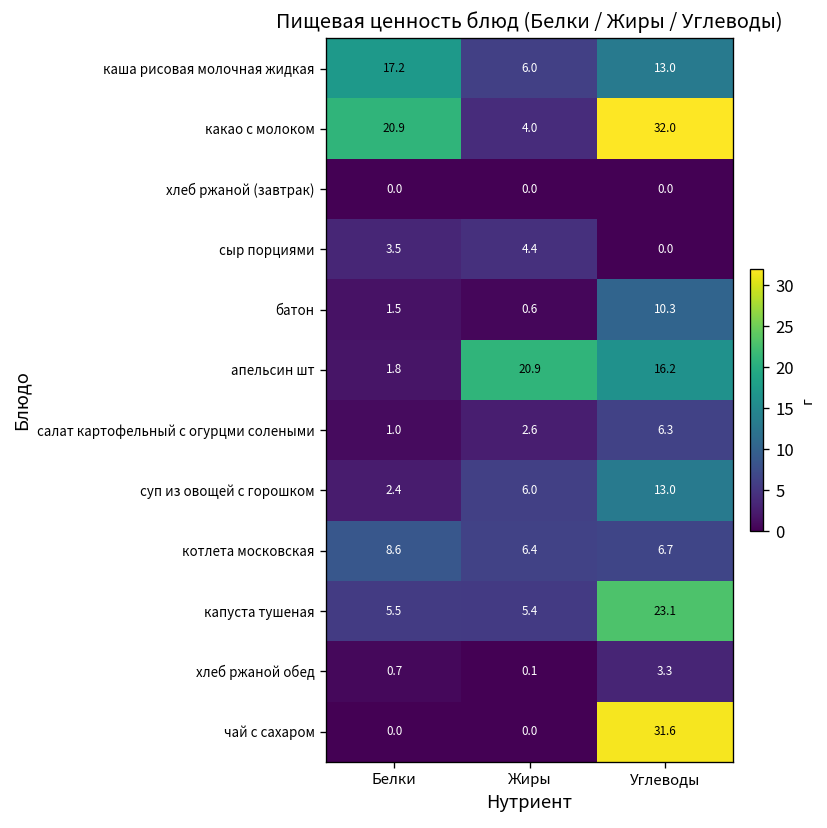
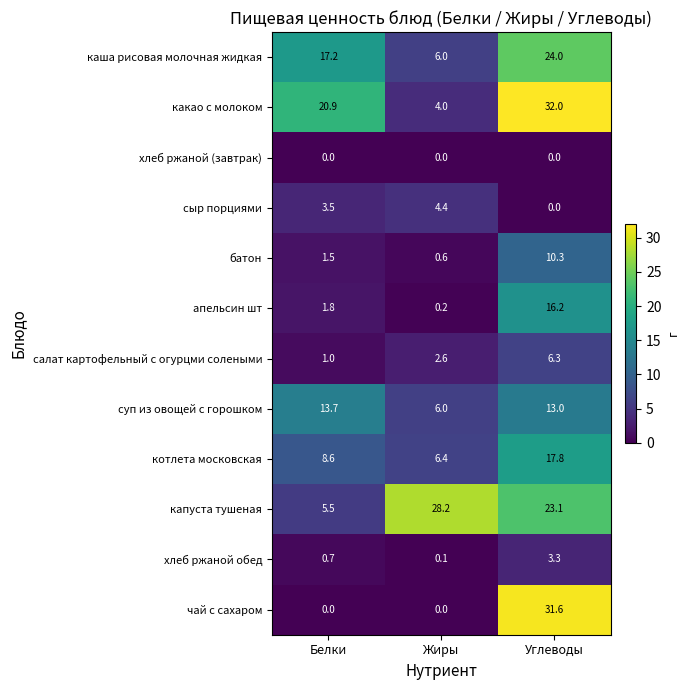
каша рисовая молочная жидкая, Углеводы: 13.0 -> 24.0
апельсин шт, Жиры: 20.9 -> 0.2
суп из овощей с горошком, Белки: 2.4 -> 13.7
котлета московская, Углеводы: 6.7 -> 17.8
капуста тушеная, Жиры: 5.4 -> 28.2
